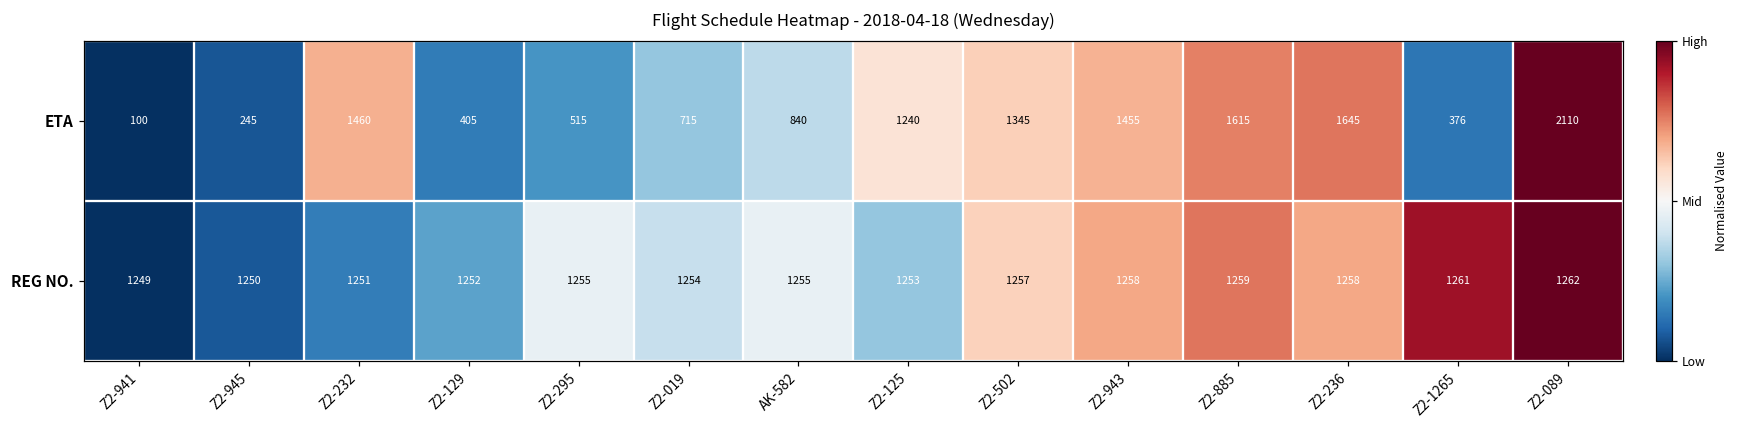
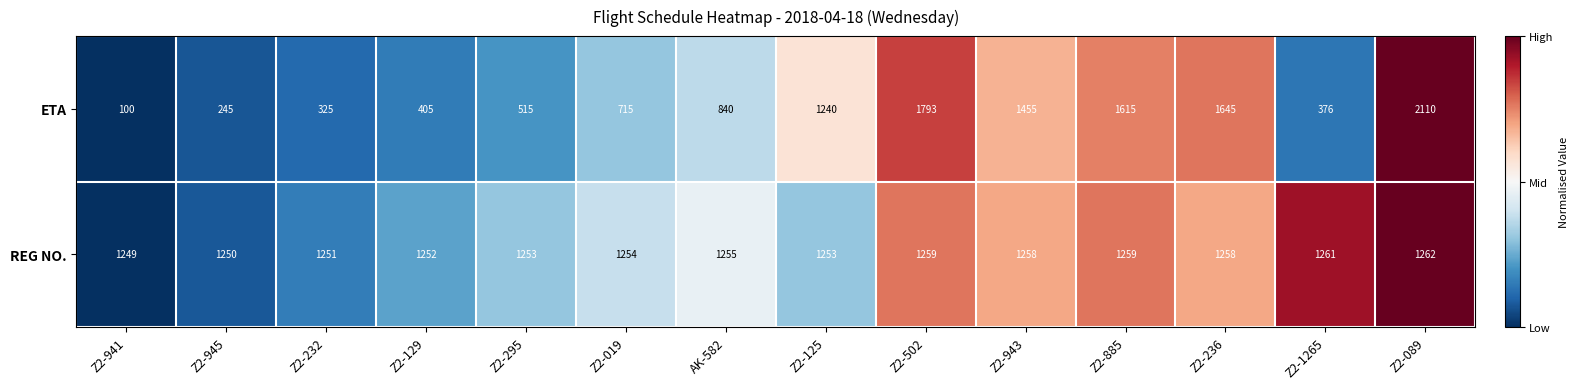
ETA, Z2-232: 1460 -> 325
ETA, Z2-502: 1345 -> 1793
REG NO., Z2-295: 1255 -> 1253
REG NO., Z2-502: 1257 -> 1259
